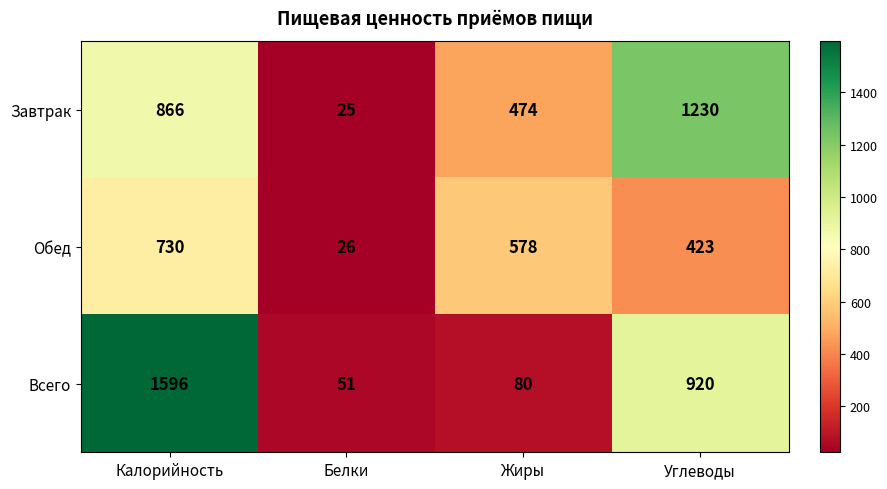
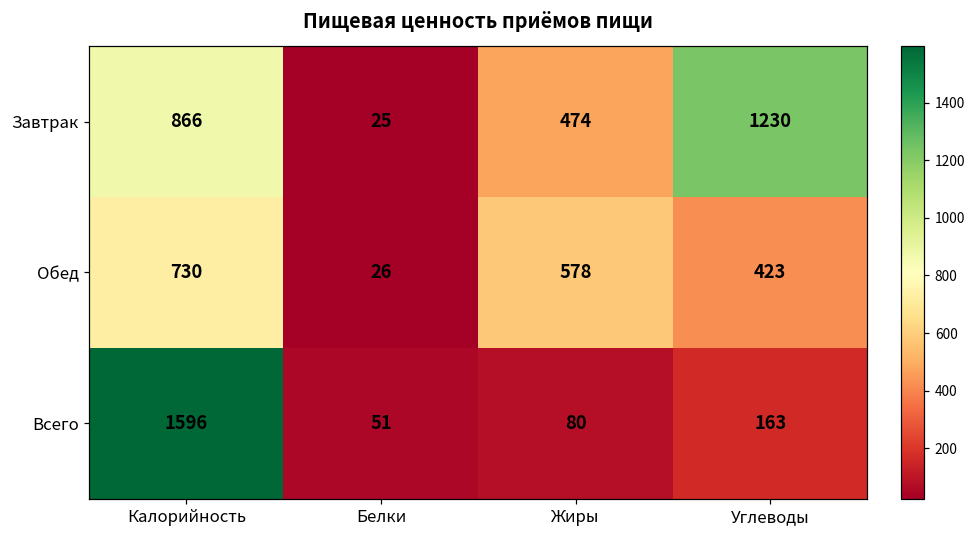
Всего, Углеводы: 920 -> 163
